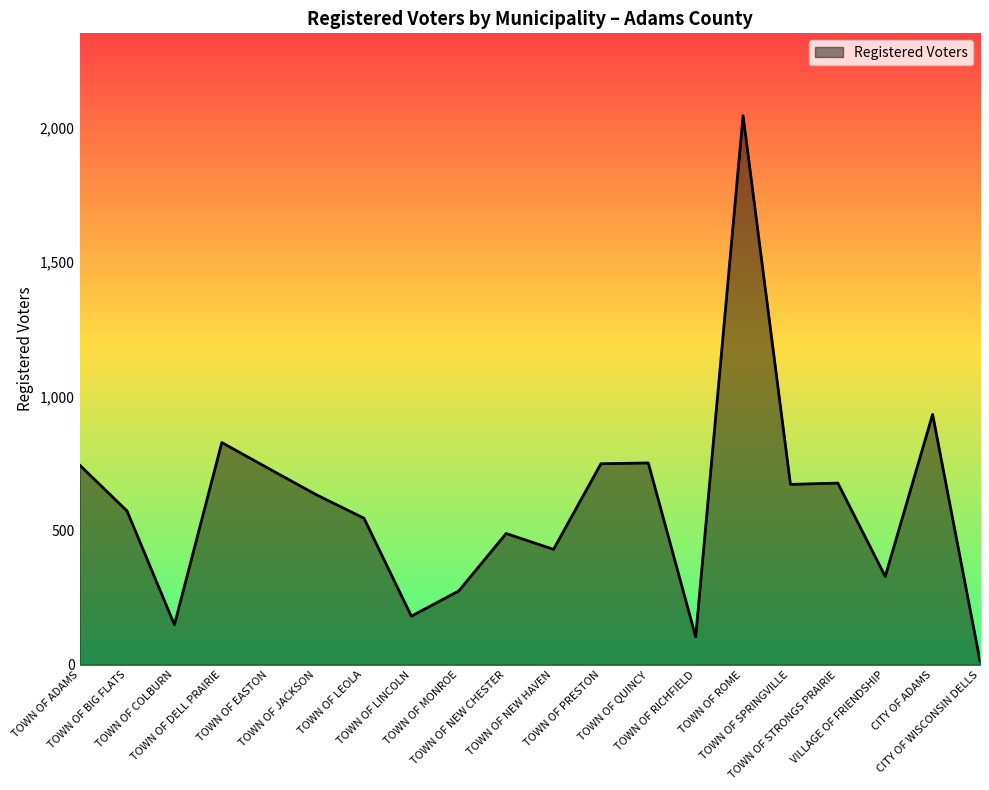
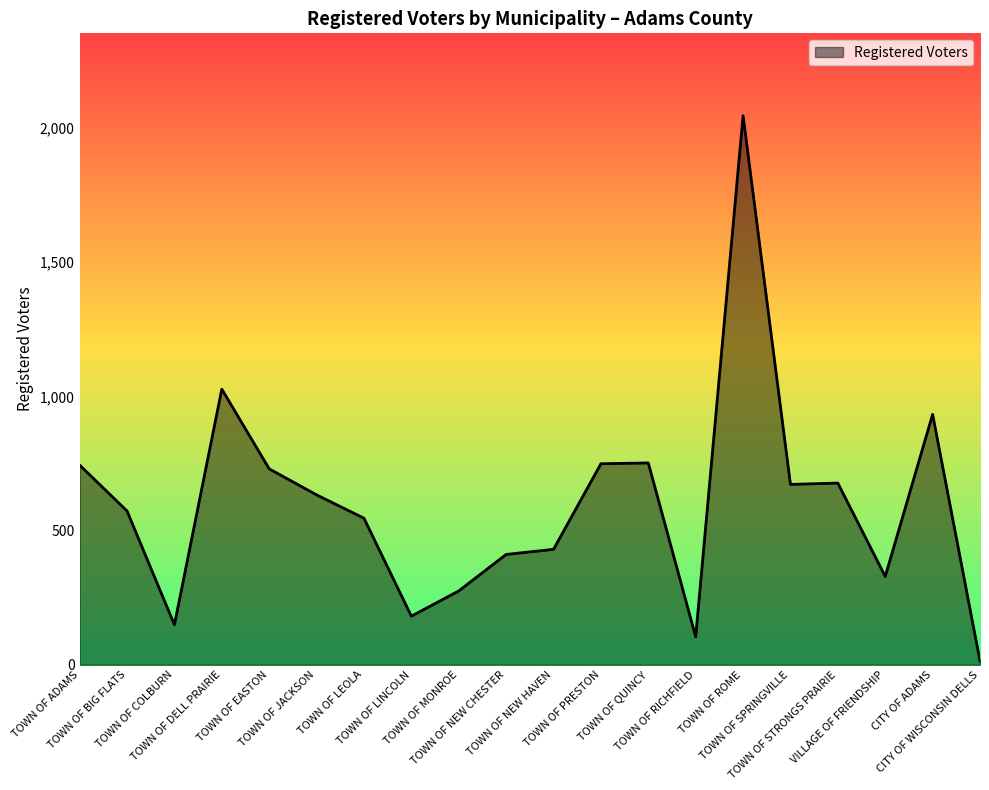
Registered Voters, TOWN OF DELL PRAIRIE: 830 -> 1,030
Registered Voters, TOWN OF NEW CHESTER: 490 -> 410
